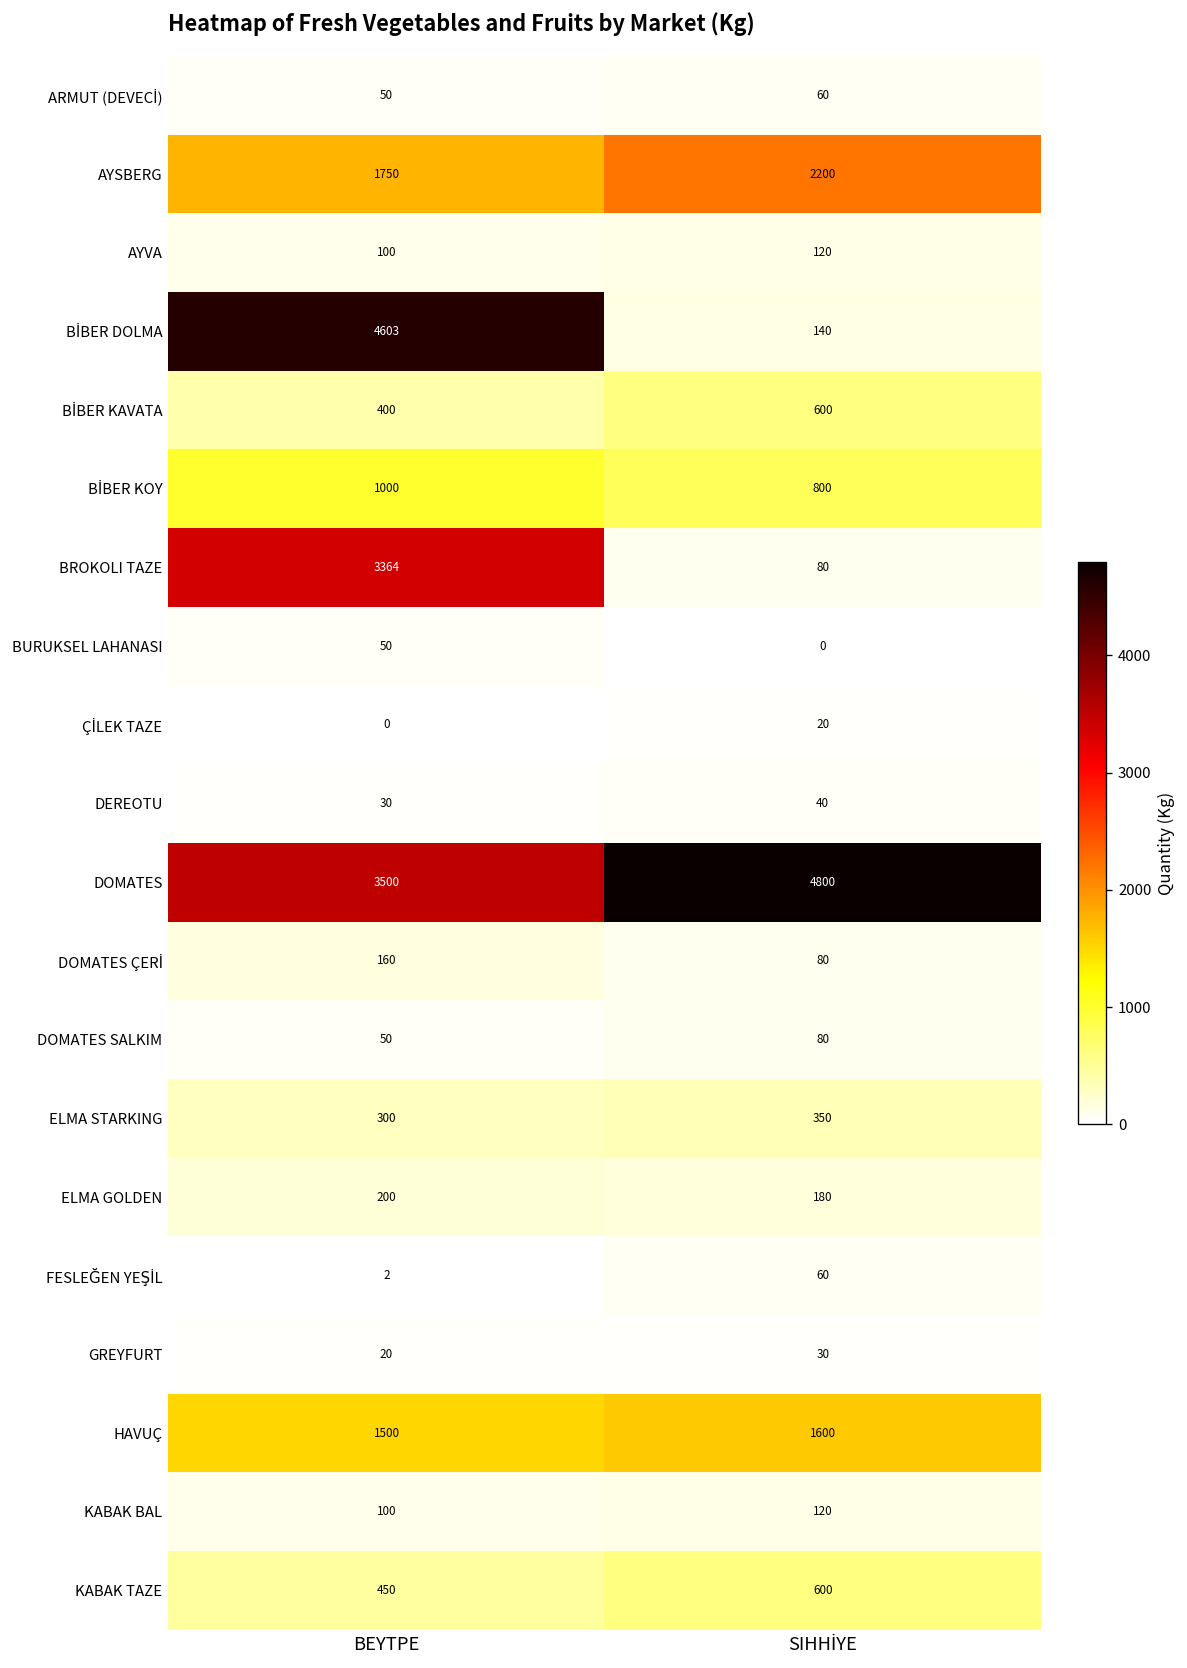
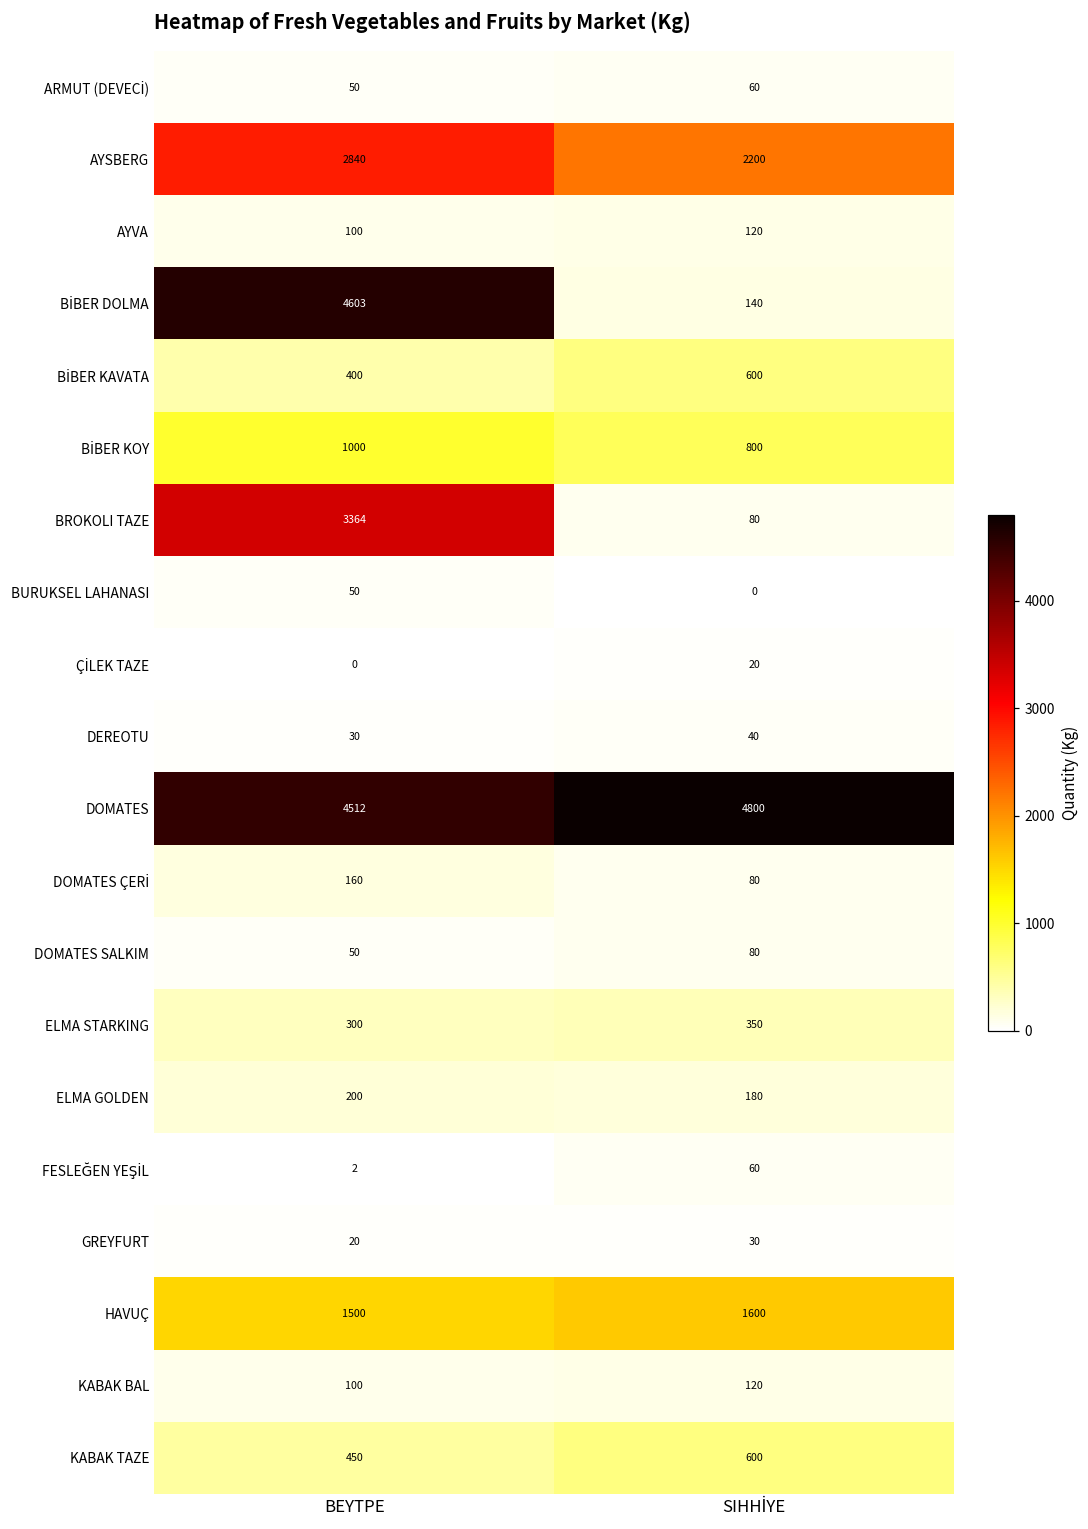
AYSBERG, BEYTPE: 1750 -> 2840
DOMATES, BEYTPE: 3500 -> 4512
